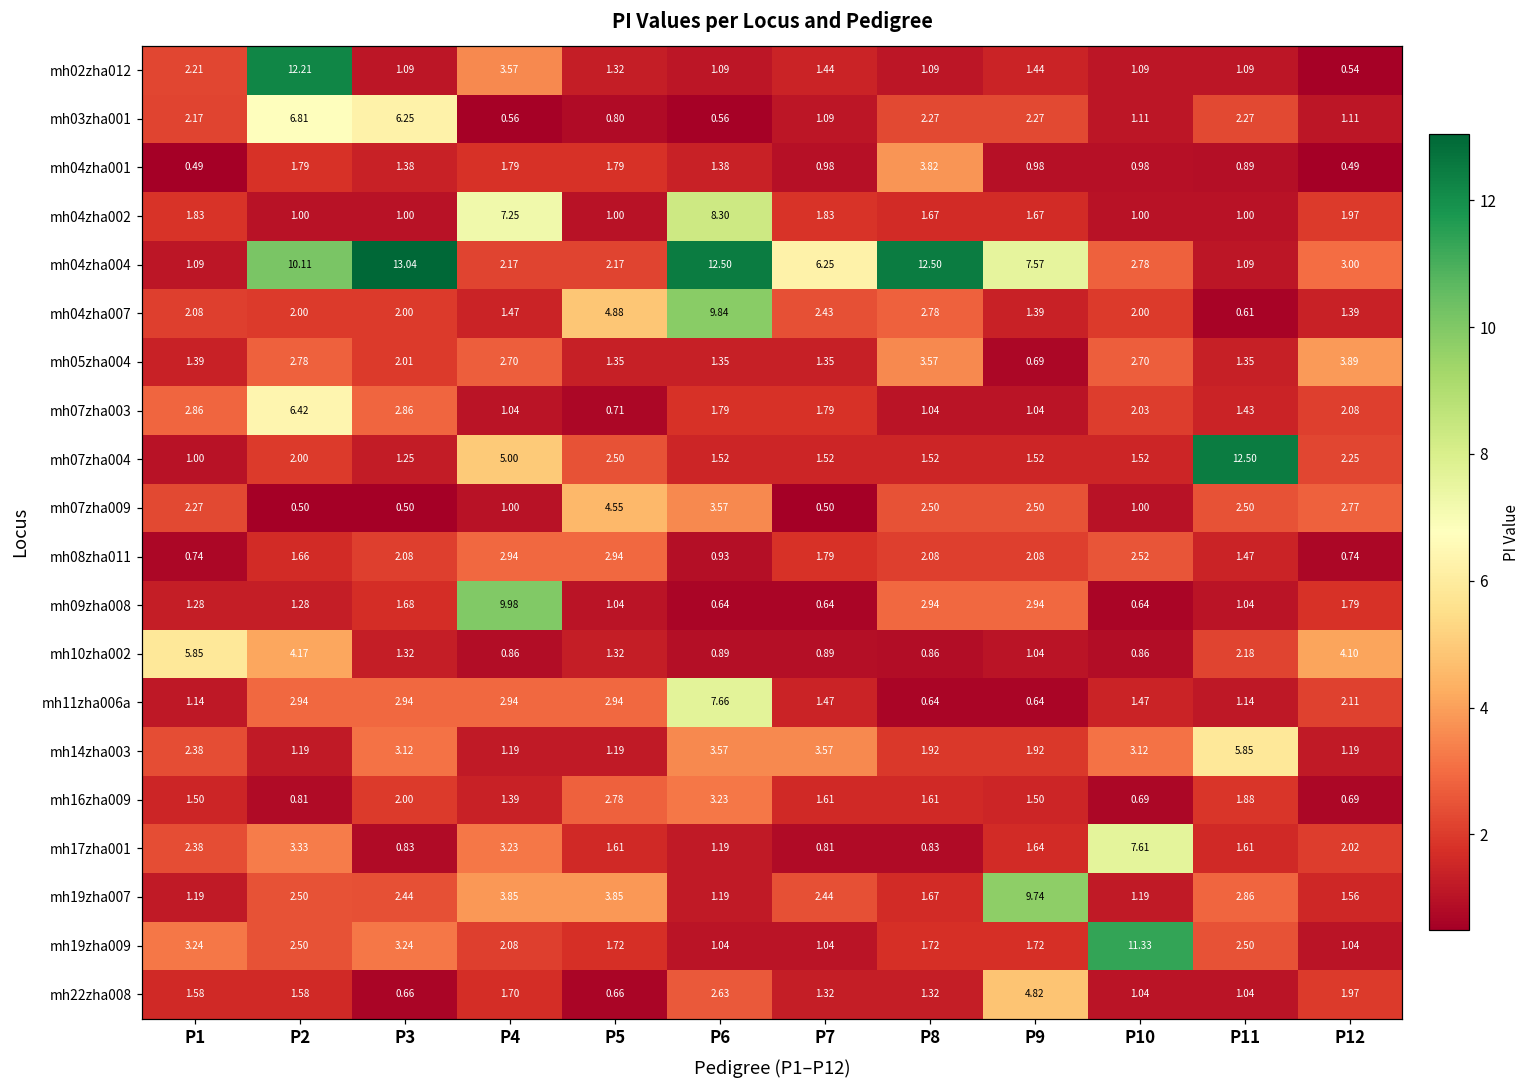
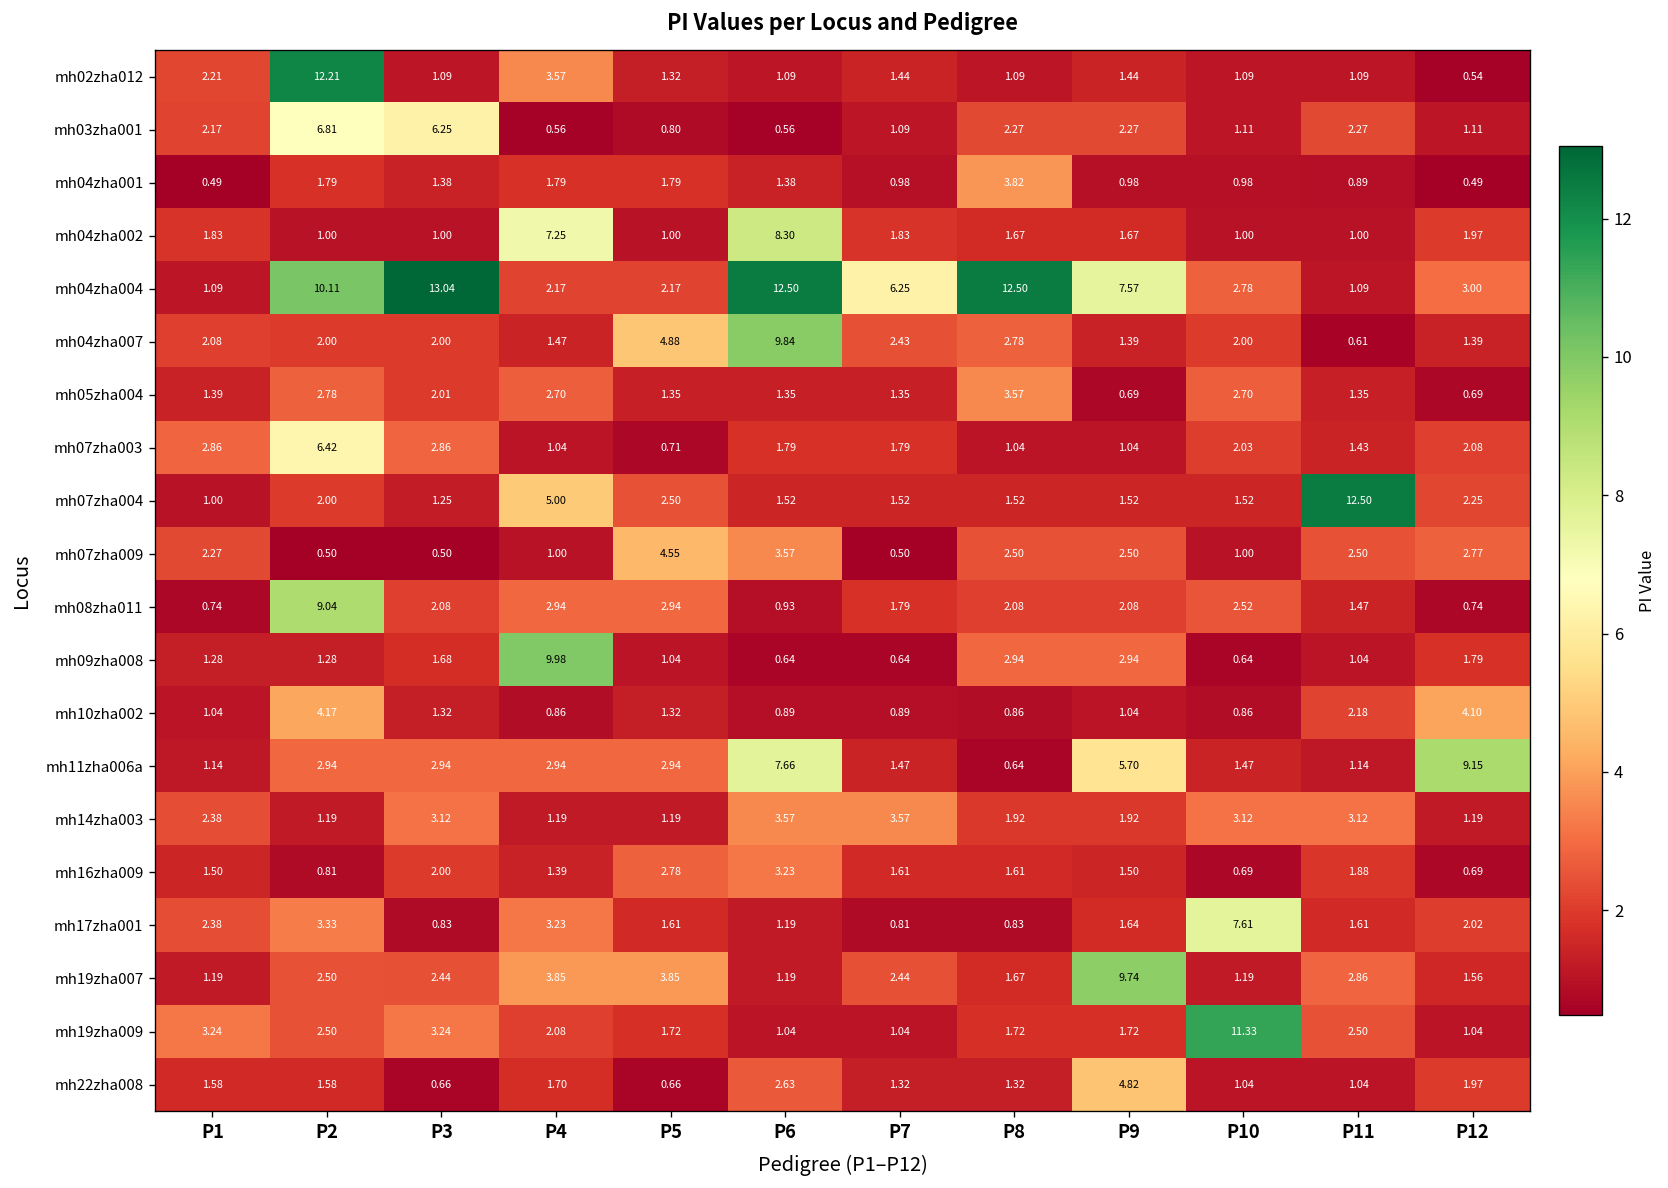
mh05zha004, P12: 3.89 -> 0.69
mh08zha011, P2: 1.66 -> 9.04
mh10zha002, P1: 5.85 -> 1.04
mh11zha006a, P9: 0.64 -> 5.70
mh11zha006a, P12: 2.11 -> 9.15
mh14zha003, P11: 5.85 -> 3.12
